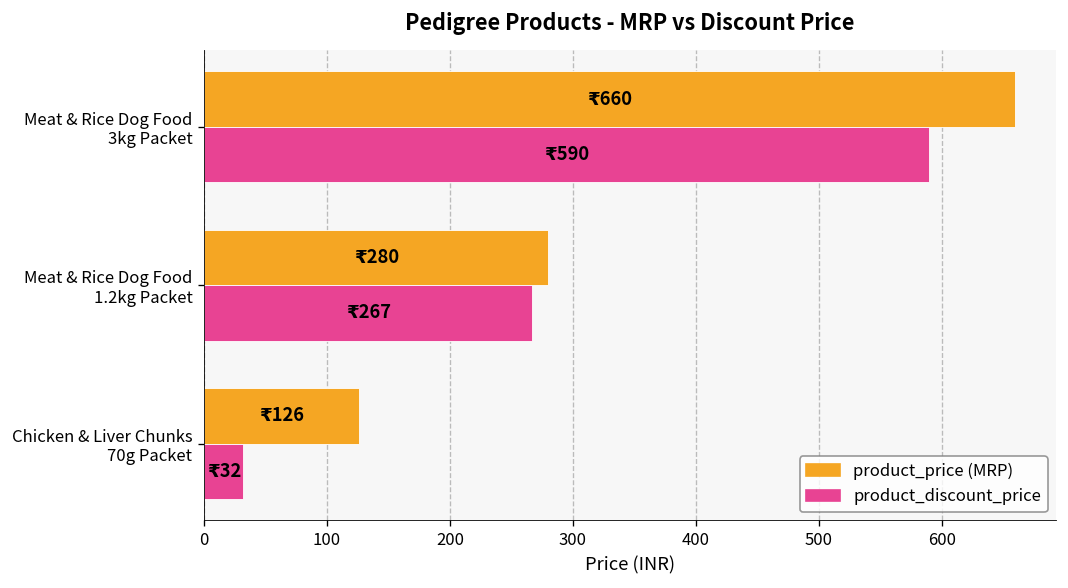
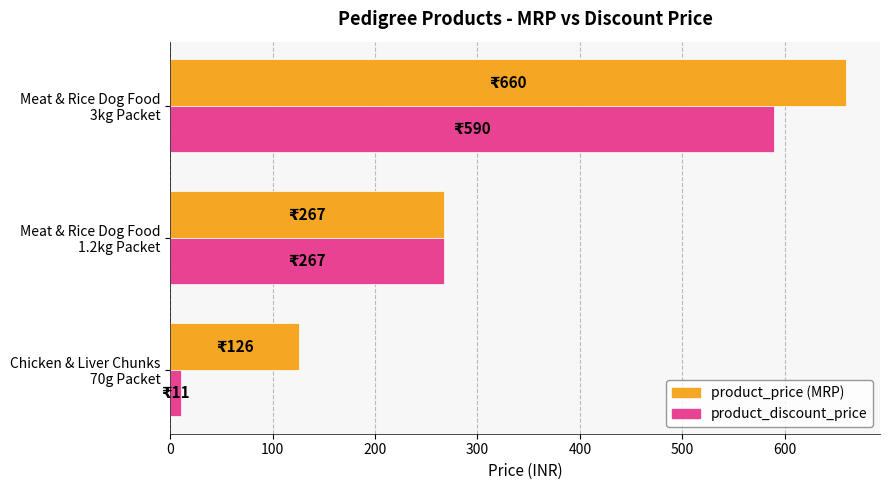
product_price (MRP), Meat & Rice Dog Food 1.2kg Packet: 280 -> 267
product_discount_price, Chicken & Liver Chunks 70g Packet: 32 -> 11
